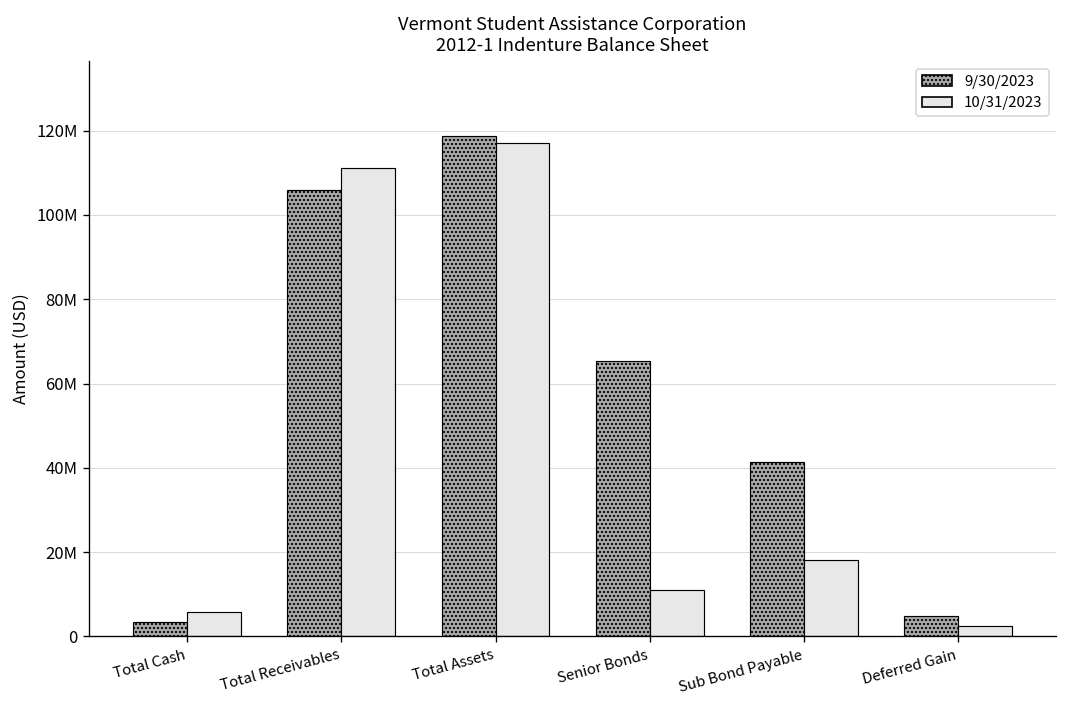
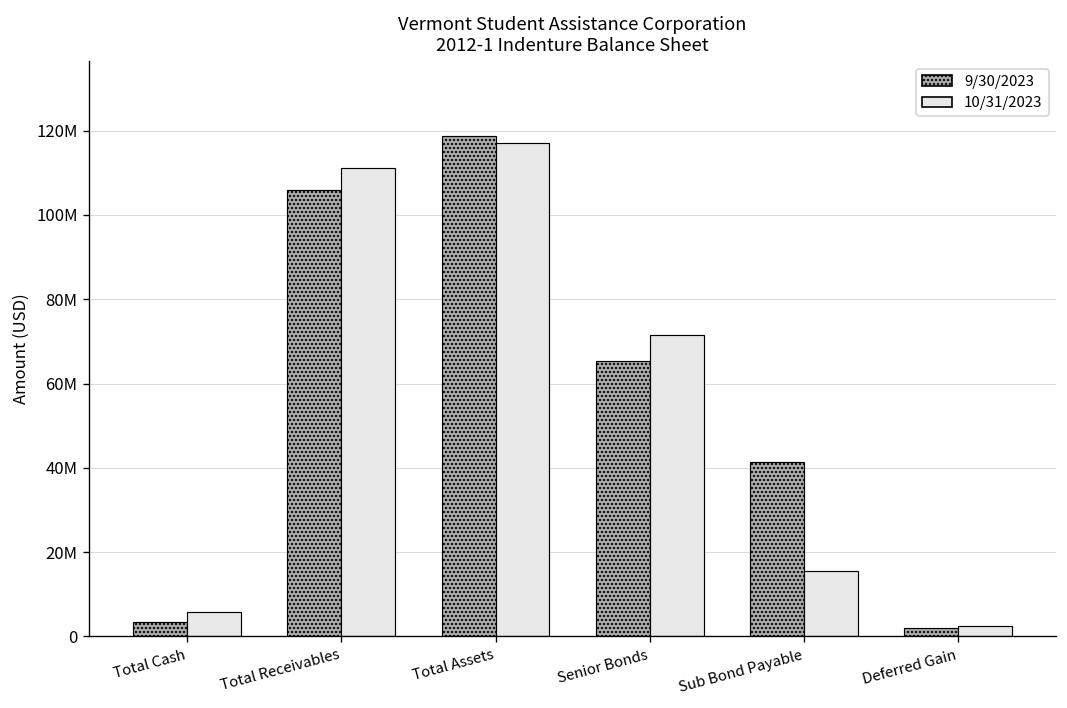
10/31/2023, Senior Bonds: 11000000 -> 71000000
10/31/2023, Sub Bond Payable: 18000000 -> 16000000
9/30/2023, Deferred Gain: 5000000 -> 2000000
